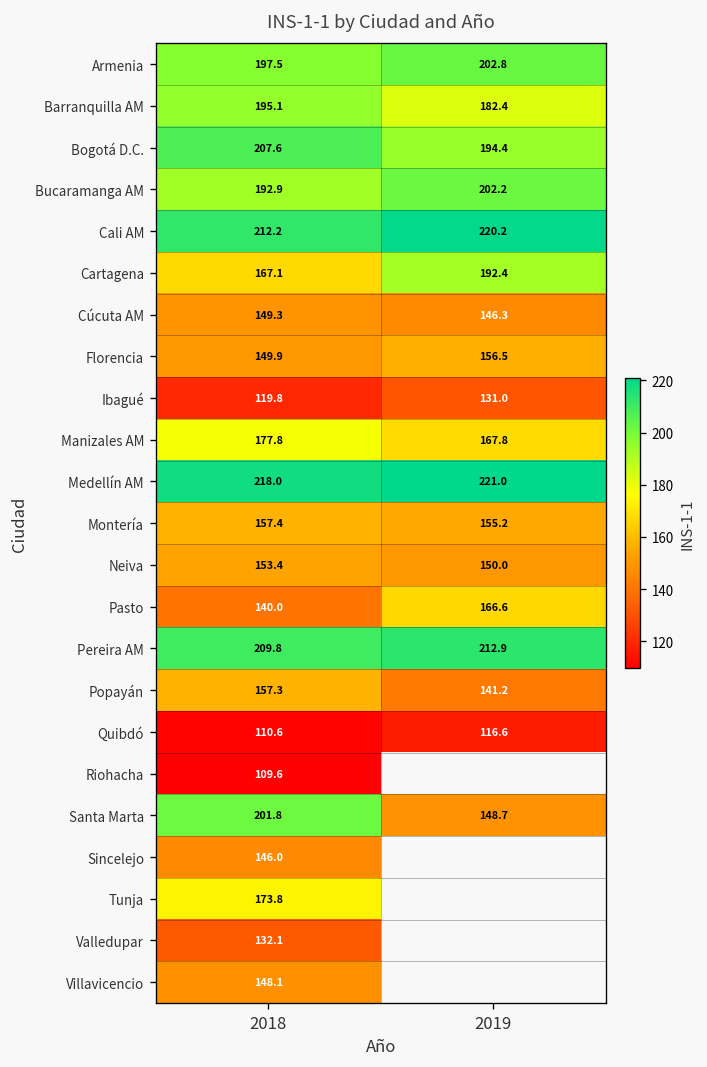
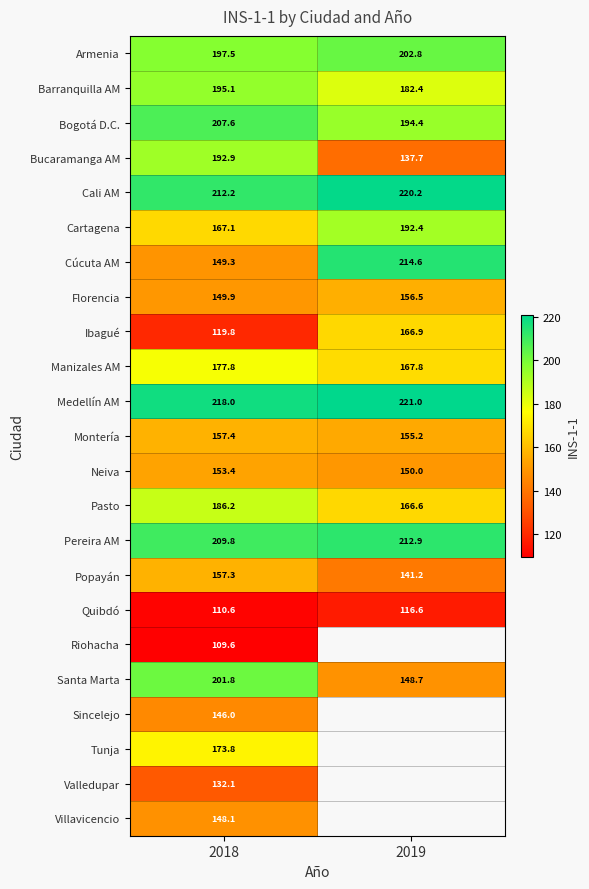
Bucaramanga AM, 2019: 202.2 -> 137.7
Cúcuta AM, 2019: 146.3 -> 214.6
Ibagué, 2019: 131.0 -> 166.9
Pasto, 2018: 140.0 -> 186.2
